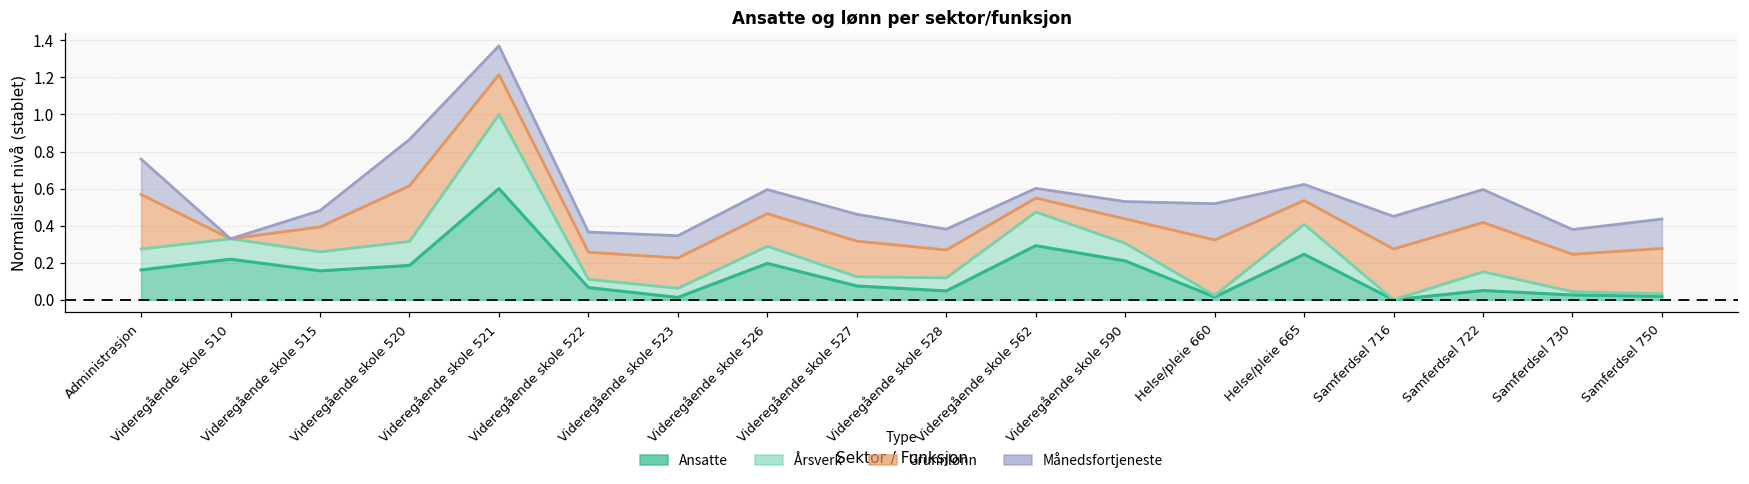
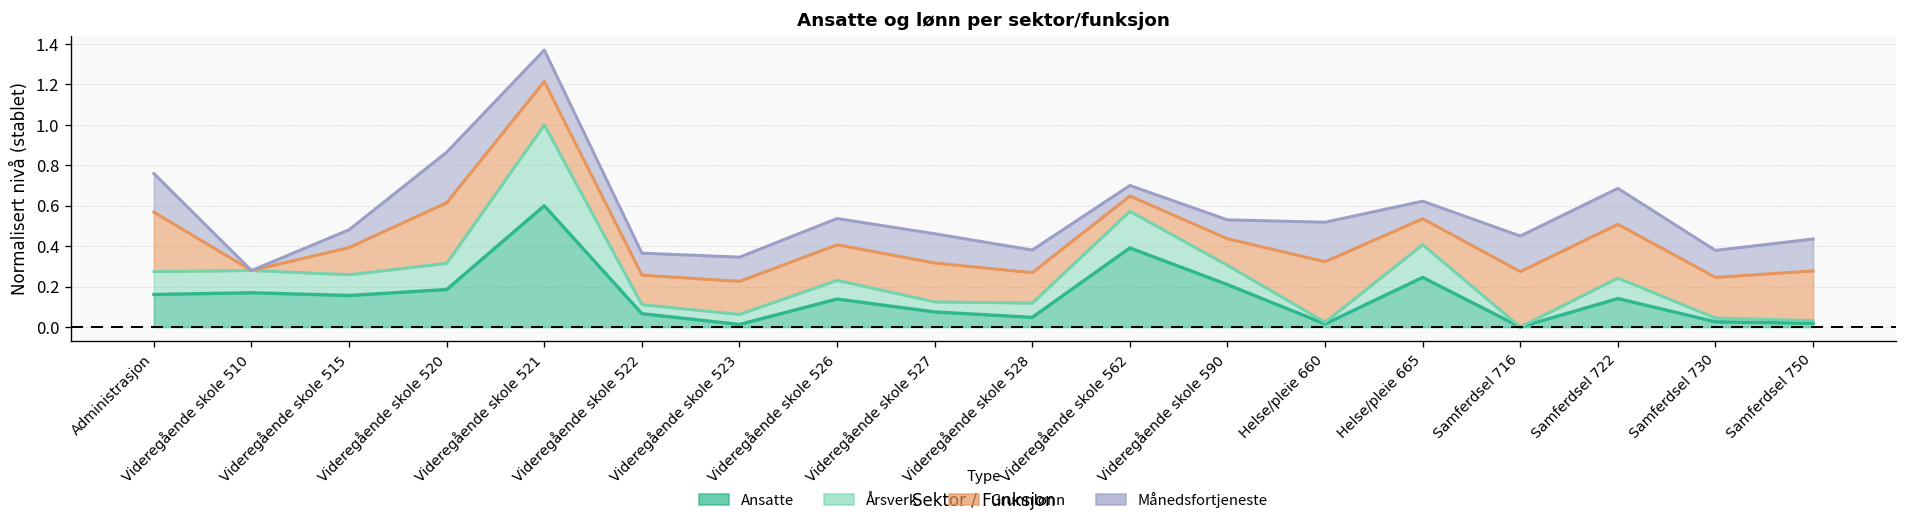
Ansatte, Videregående skole 510: 0.22 -> 0.17
Ansatte, Videregående skole 526: 0.20 -> 0.14
Ansatte, Videregående skole 562: 0.29 -> 0.39
Ansatte, Samferdsel 722: 0.05 -> 0.14
